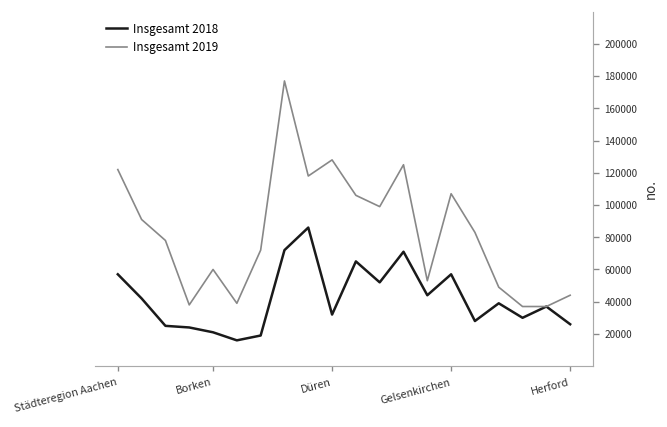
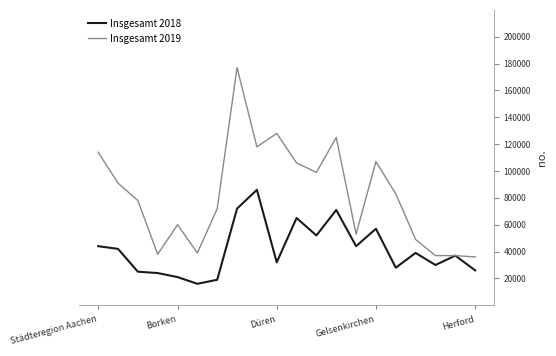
Insgesamt 2018, Städteregion Aachen: 57000 -> 44000
Insgesamt 2019, Städteregion Aachen: 122000 -> 114000
Insgesamt 2019, Herford: 44000 -> 36000
